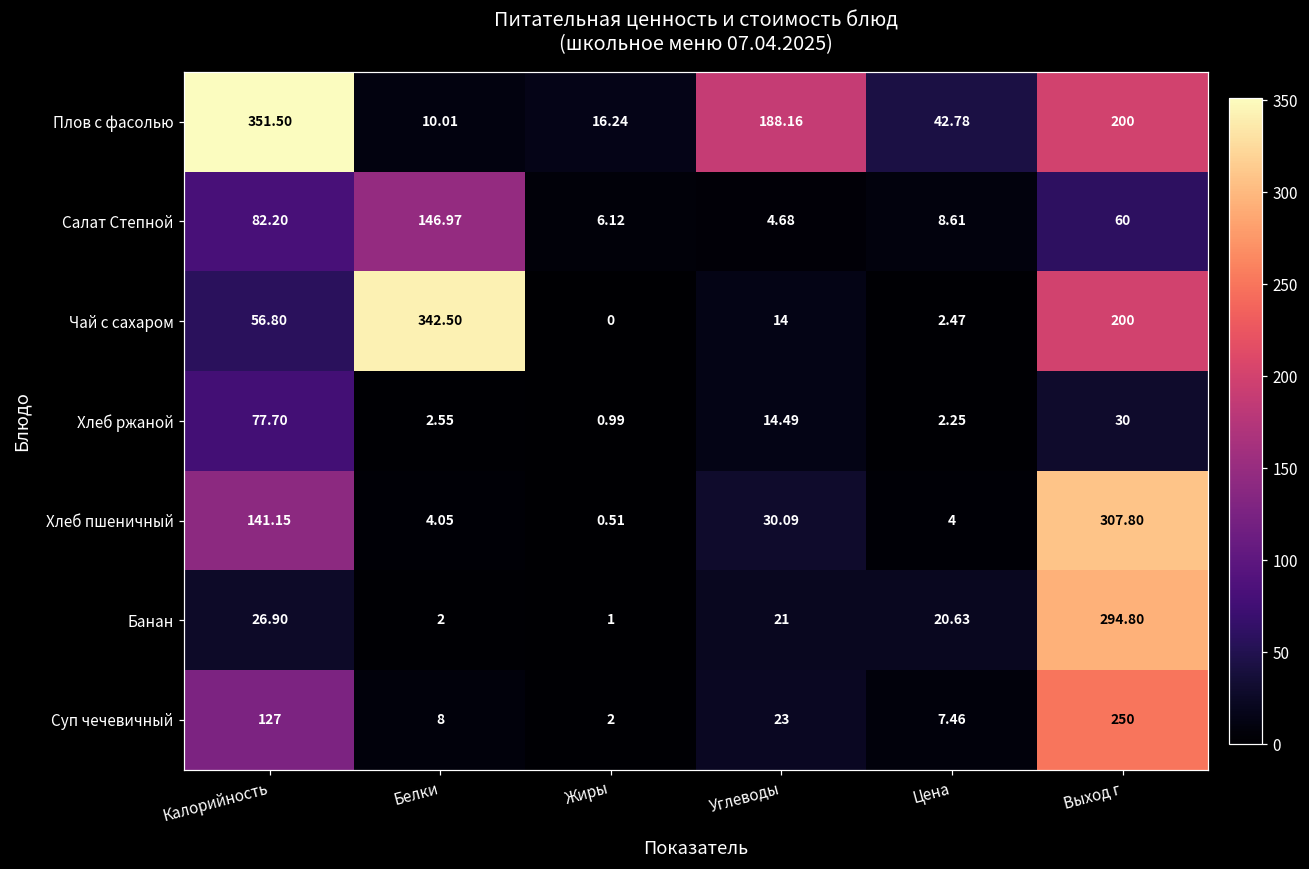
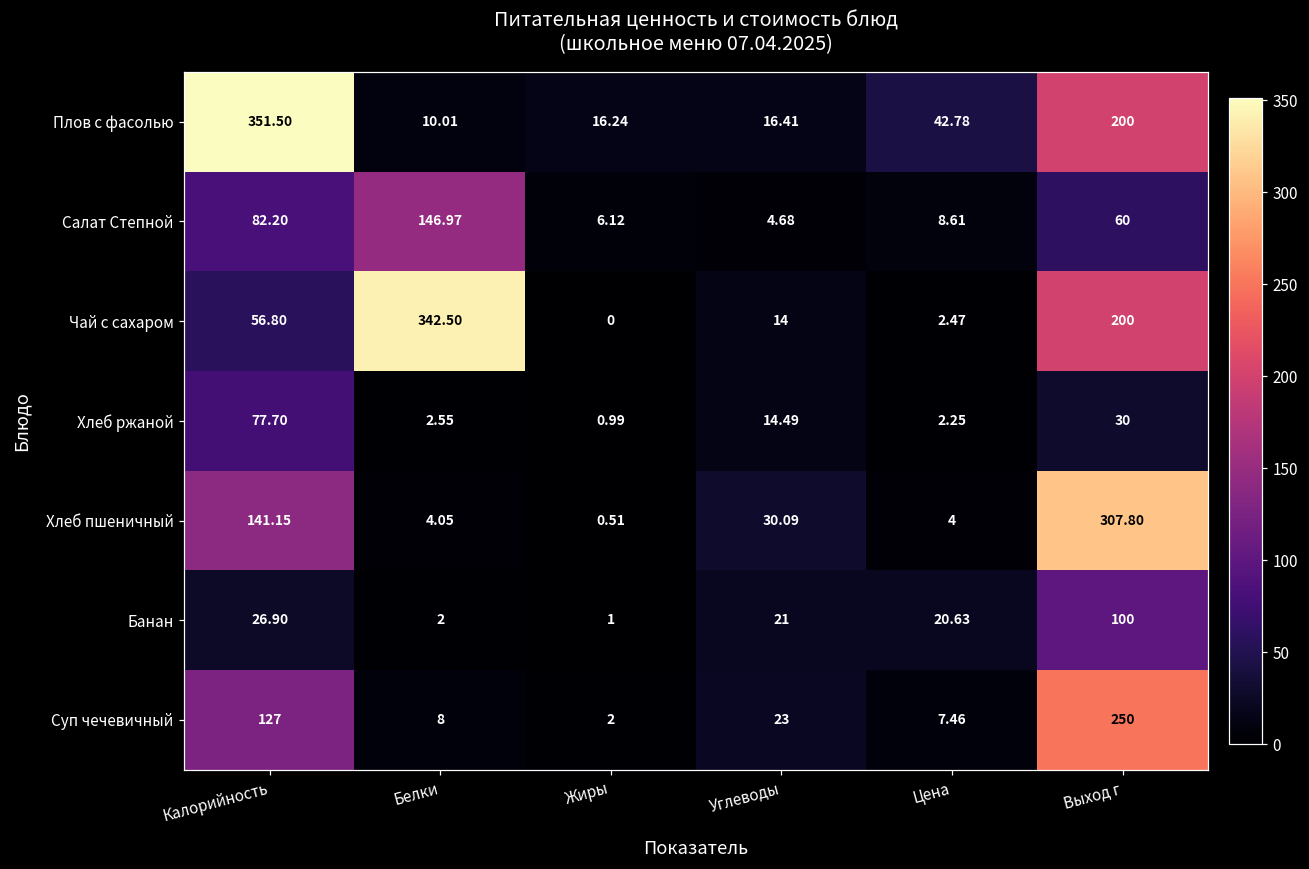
Плов с фасолью, Углеводы: 188.16 -> 16.41
Банан, Выход г: 294.80 -> 100
